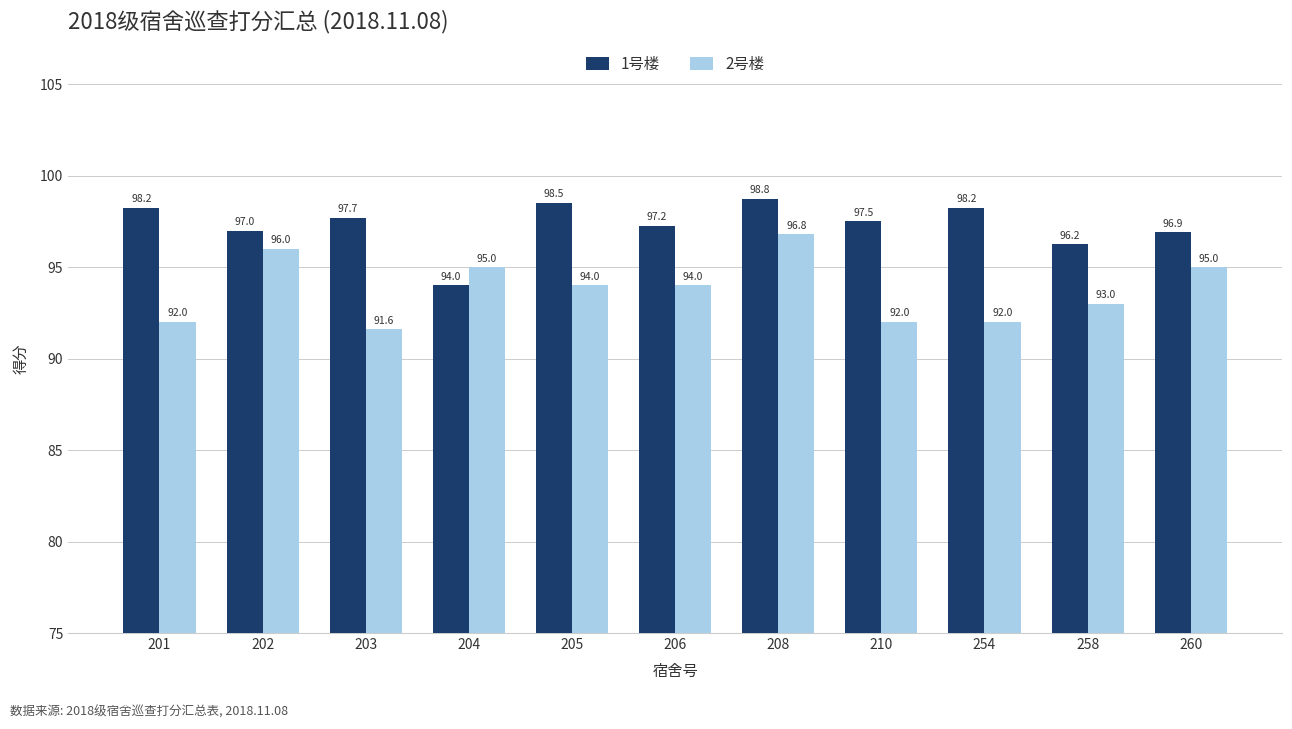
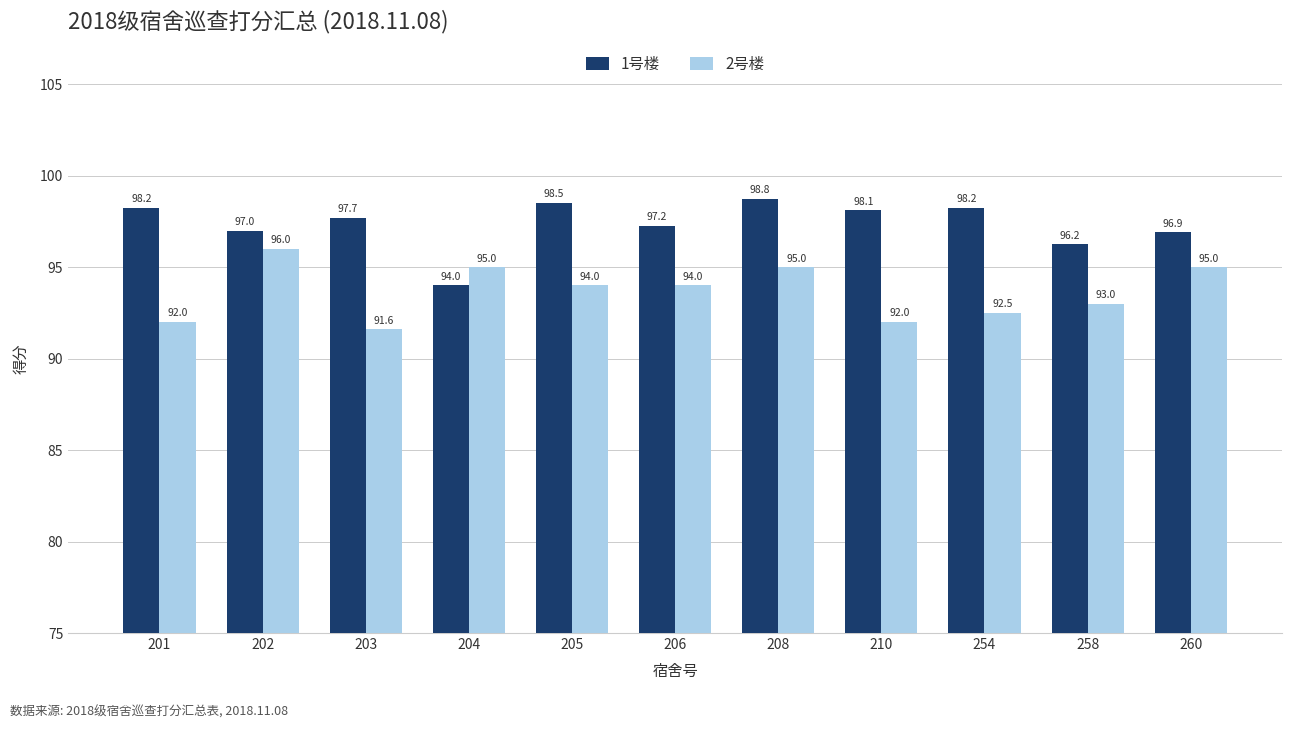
2号楼, 208: 96.8 -> 95.0
1号楼, 210: 97.5 -> 98.1
2号楼, 254: 92.0 -> 92.5
